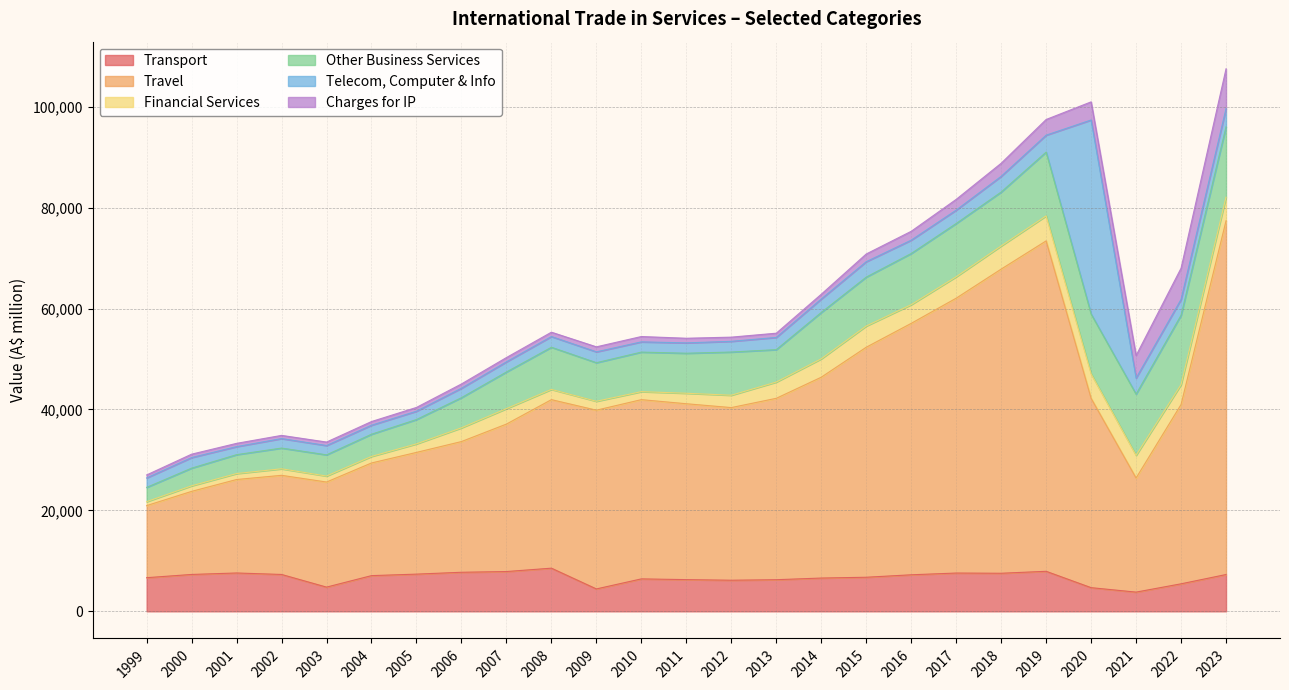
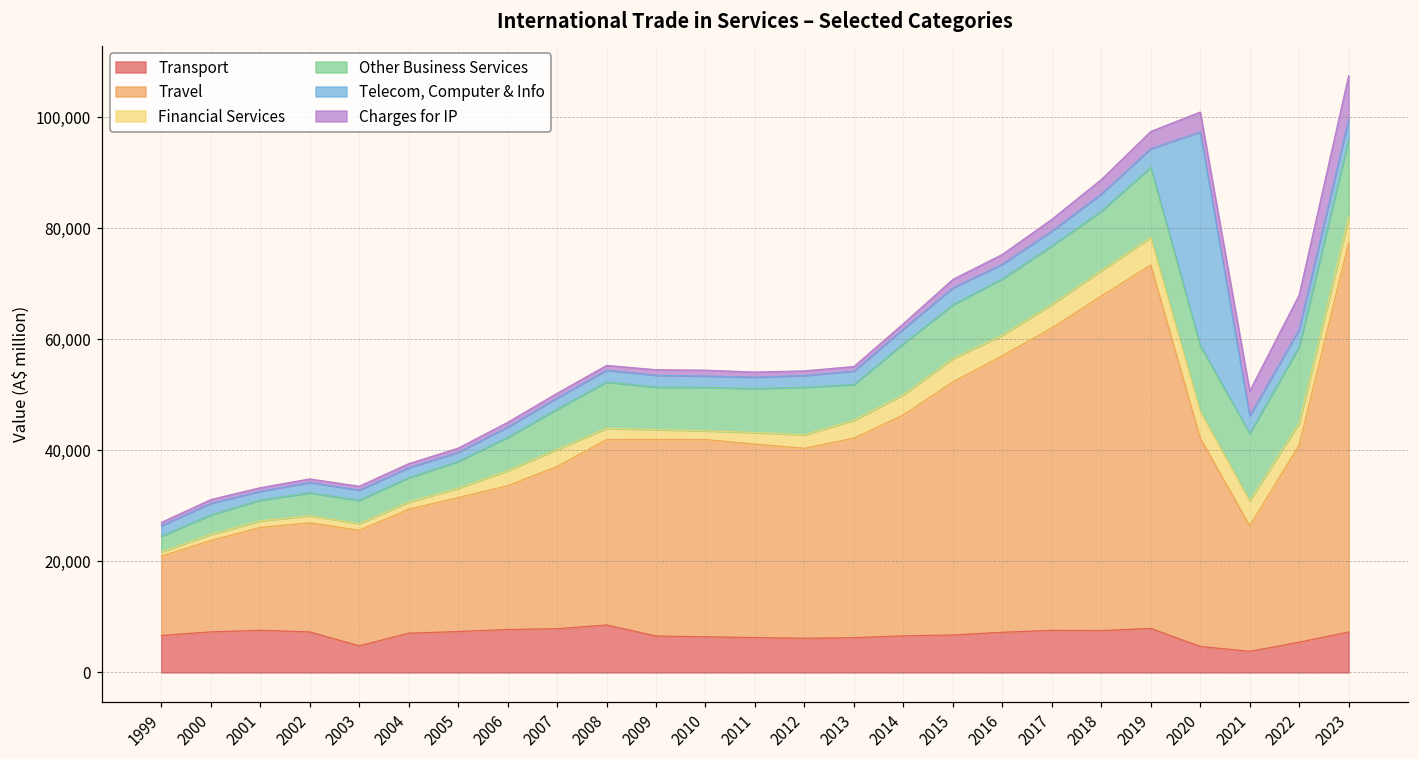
Transport, 2009: 4,000 -> 7,000
